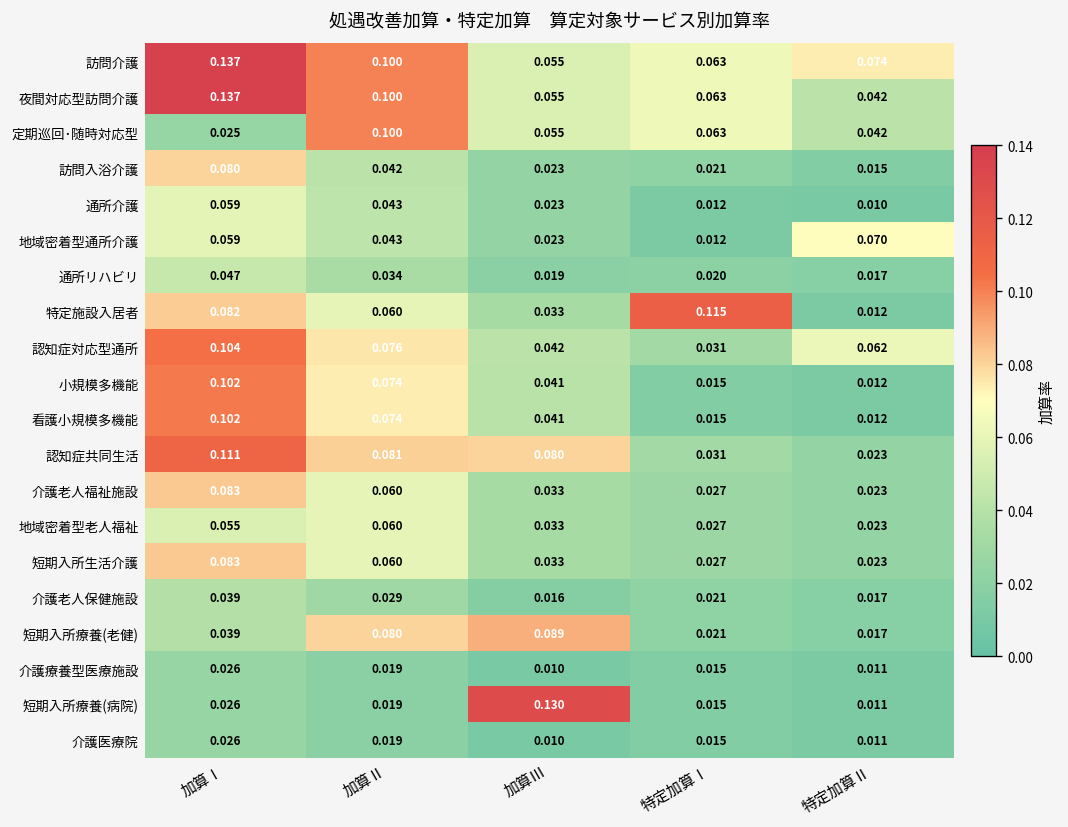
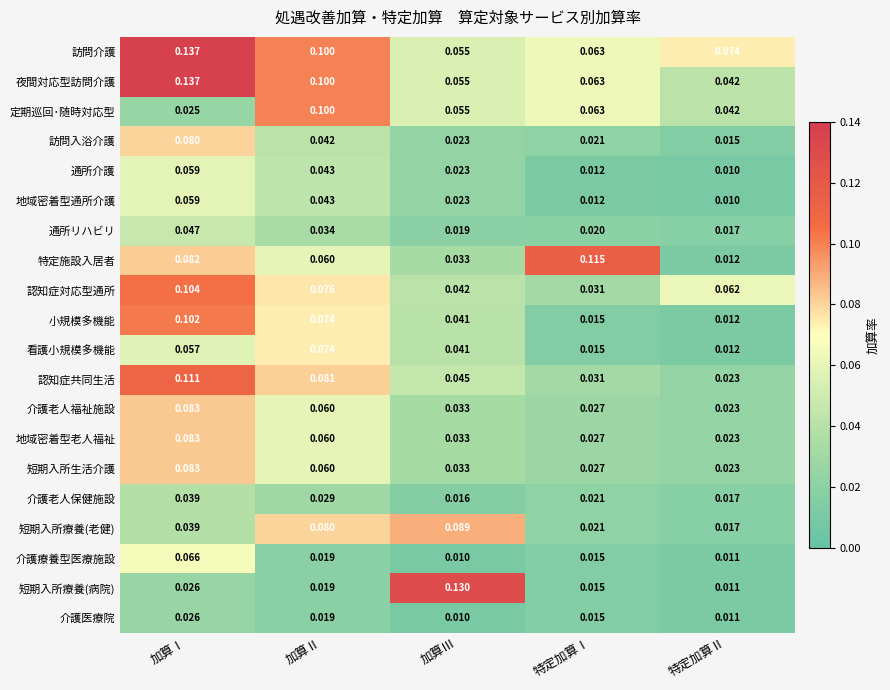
地域密着型通所介護, 特定加算Ⅱ: 0.070 -> 0.010
看護小規模多機能, 加算Ⅰ: 0.102 -> 0.057
認知症共同生活, 加算Ⅲ: 0.080 -> 0.045
地域密着型老人福祉, 加算Ⅰ: 0.055 -> 0.083
介護療養型医療施設, 加算Ⅰ: 0.026 -> 0.066
